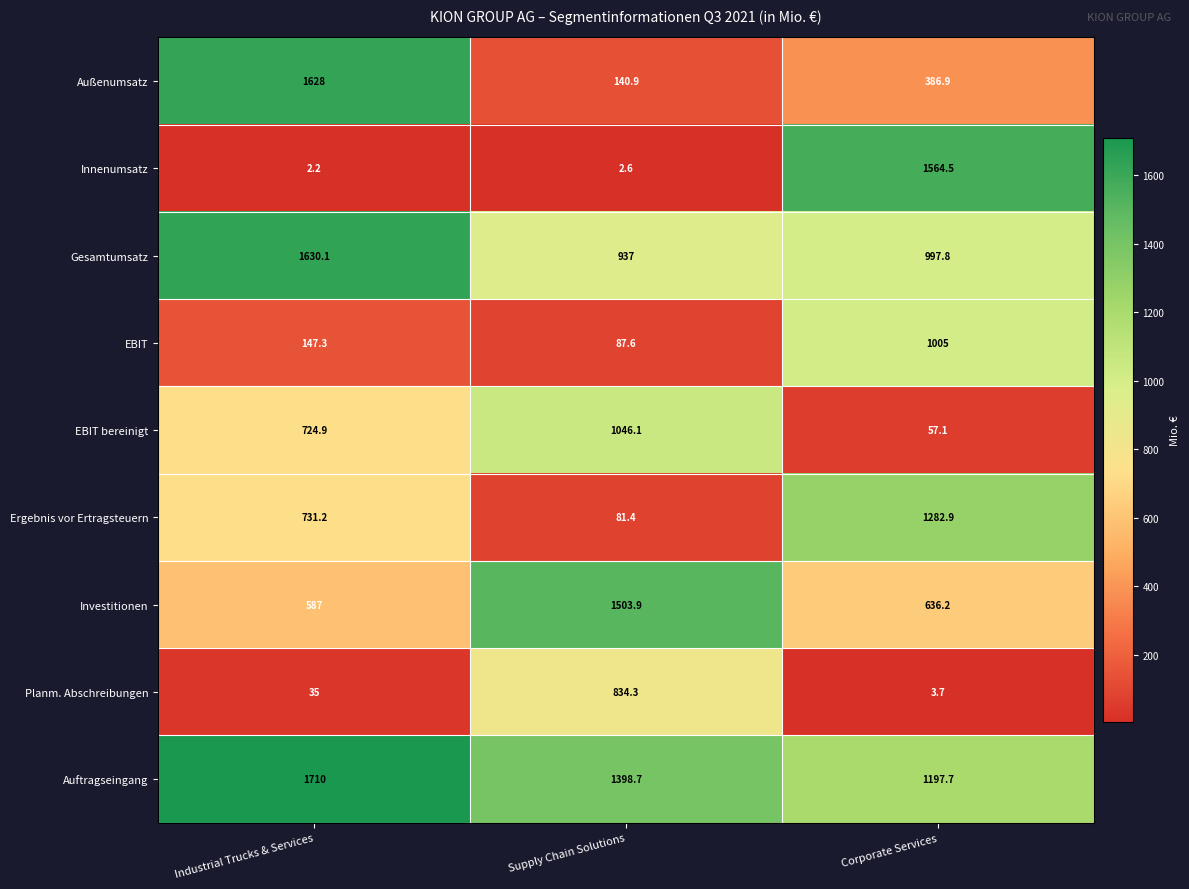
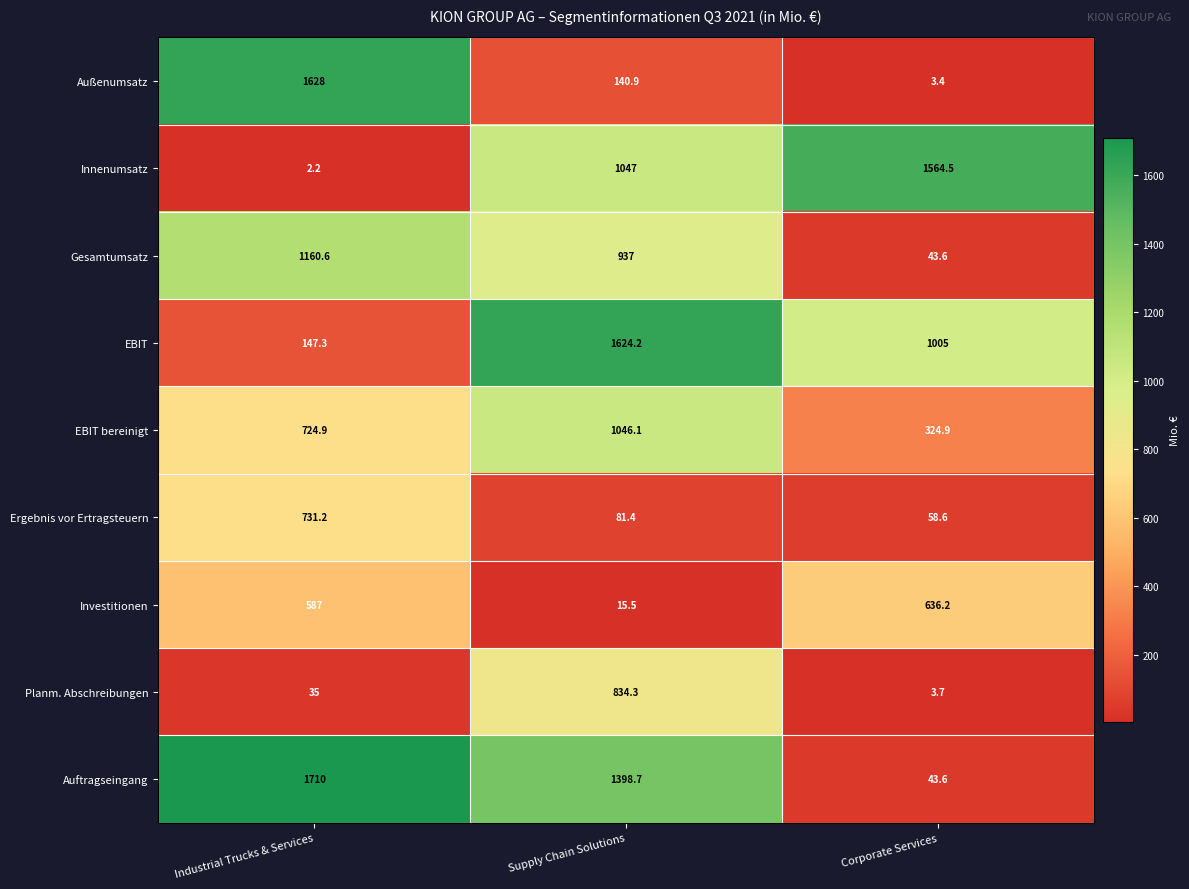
Außenumsatz, Corporate Services: 386.9 -> 3.4
Innenumsatz, Supply Chain Solutions: 2.6 -> 1047
Gesamtumsatz, Industrial Trucks & Services: 1630.1 -> 1160.6
Gesamtumsatz, Corporate Services: 997.8 -> 43.6
EBIT, Supply Chain Solutions: 87.6 -> 1624.2
EBIT bereinigt, Corporate Services: 57.1 -> 324.9
Ergebnis vor Ertragsteuern, Corporate Services: 1282.9 -> 58.6
Investitionen, Supply Chain Solutions: 1503.9 -> 15.5
Auftragseingang, Corporate Services: 1197.7 -> 43.6
